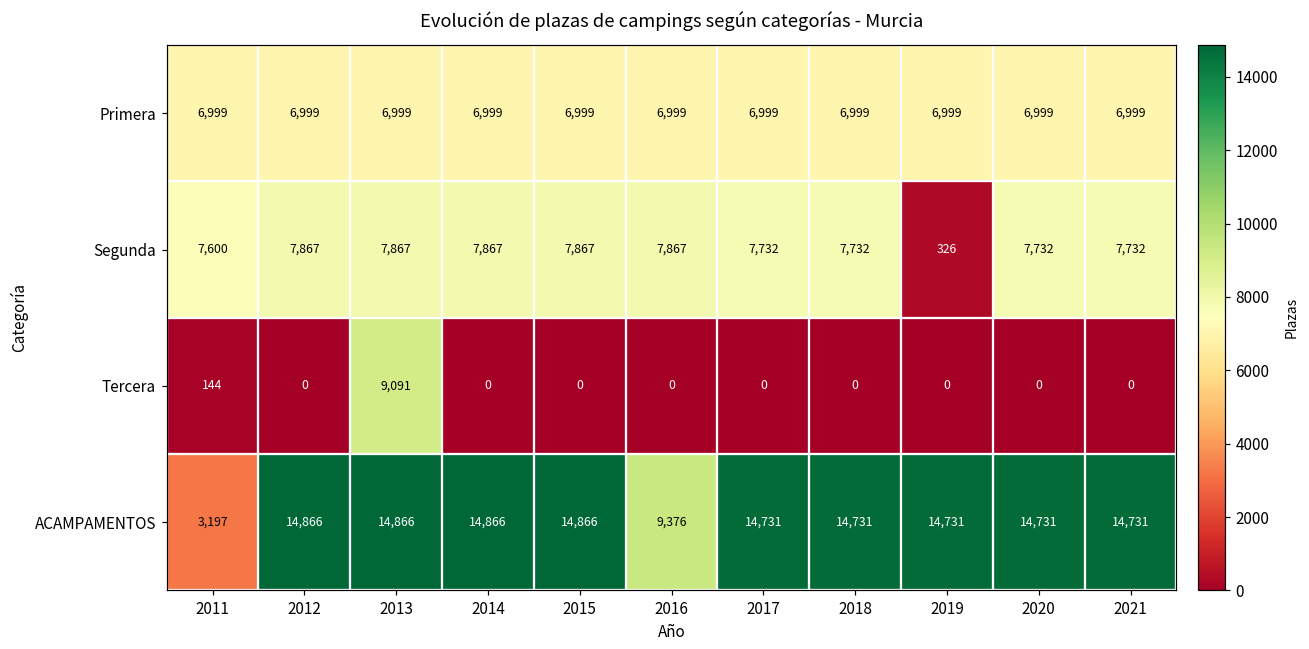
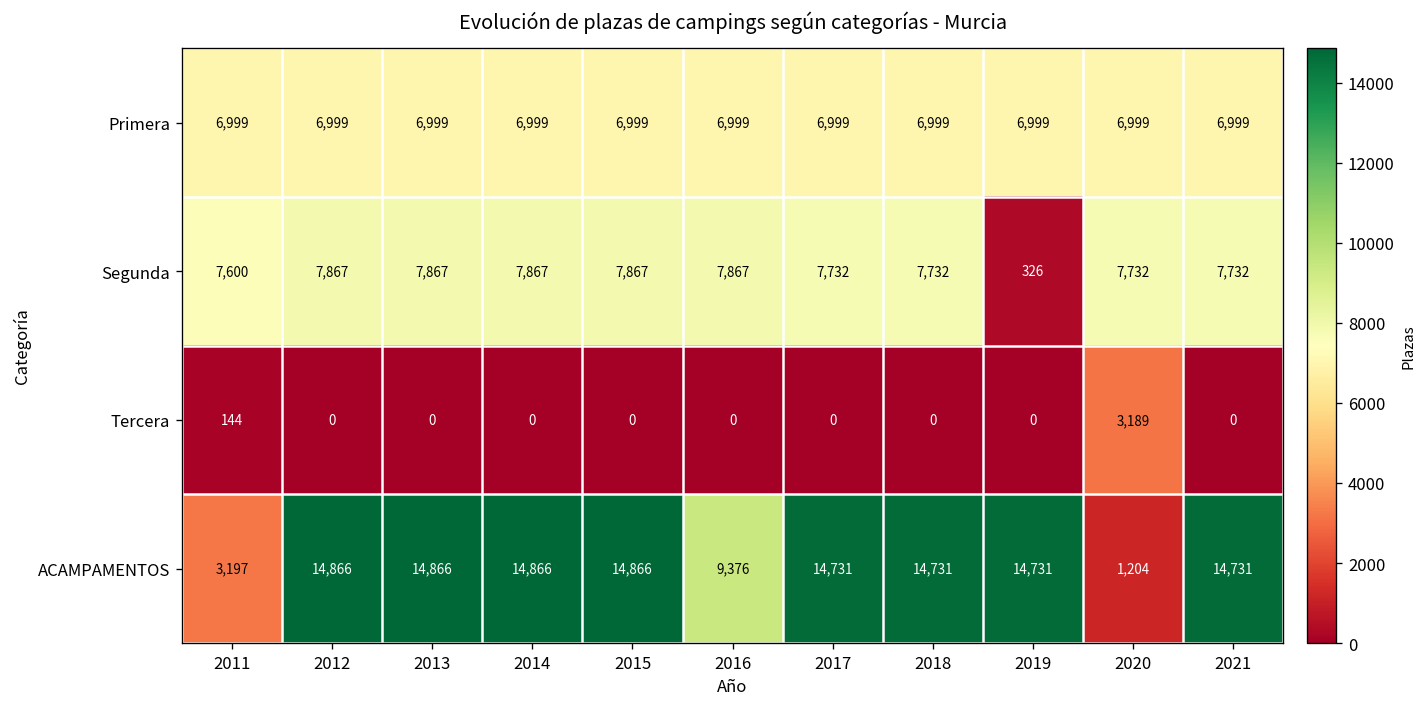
Tercera, 2013: 9,091 -> 0
Tercera, 2020: 0 -> 3,189
ACAMPAMENTOS, 2020: 14,731 -> 1,204
